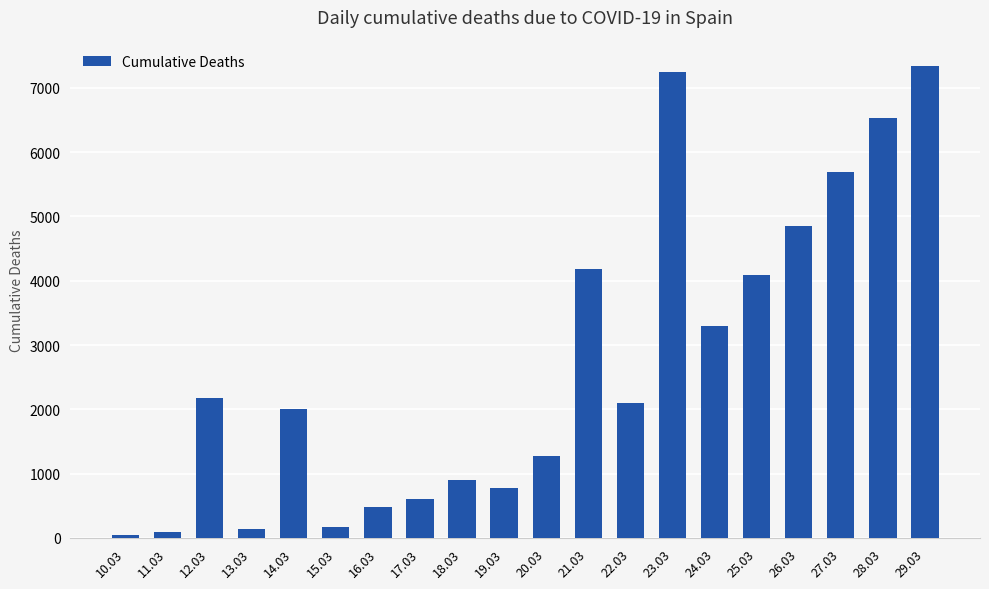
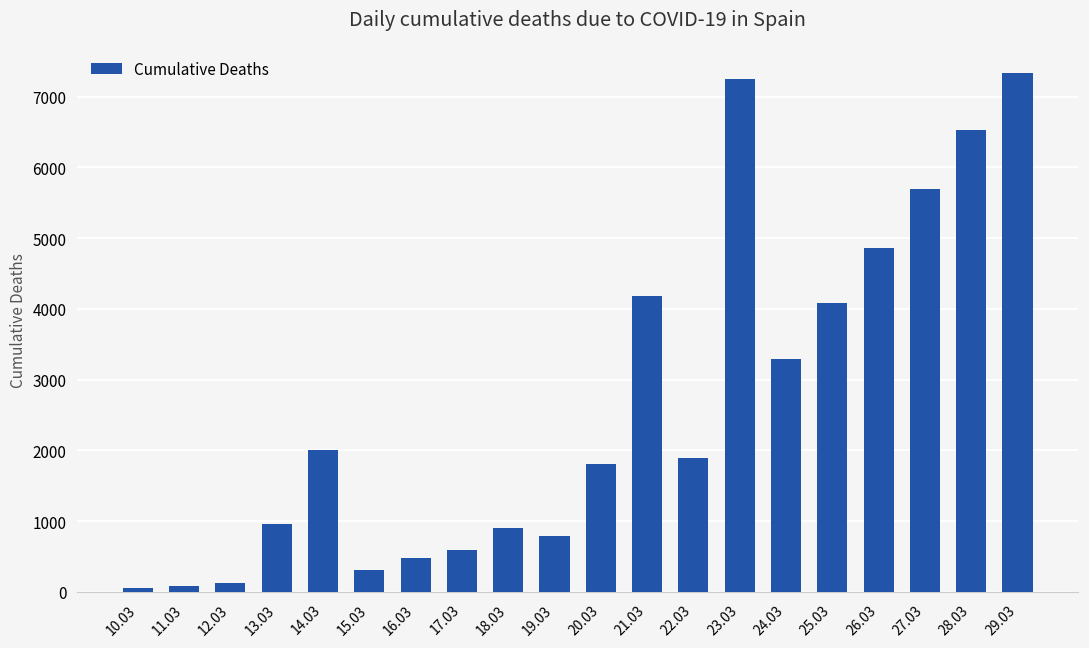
12.03: 2200 -> 100
13.03: 100 -> 1000
15.03: 200 -> 300
20.03: 1300 -> 1800
22.03: 2100 -> 1900
